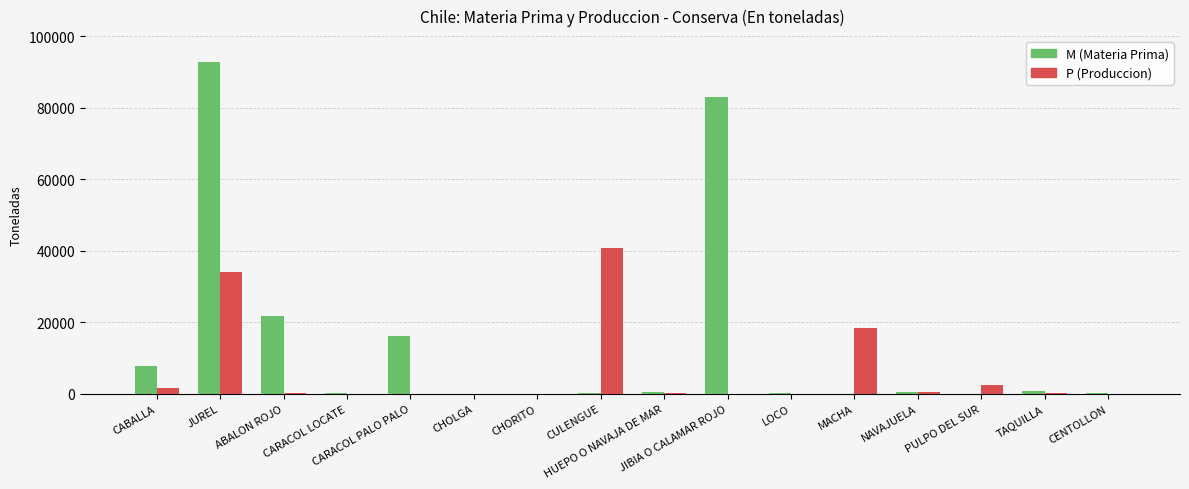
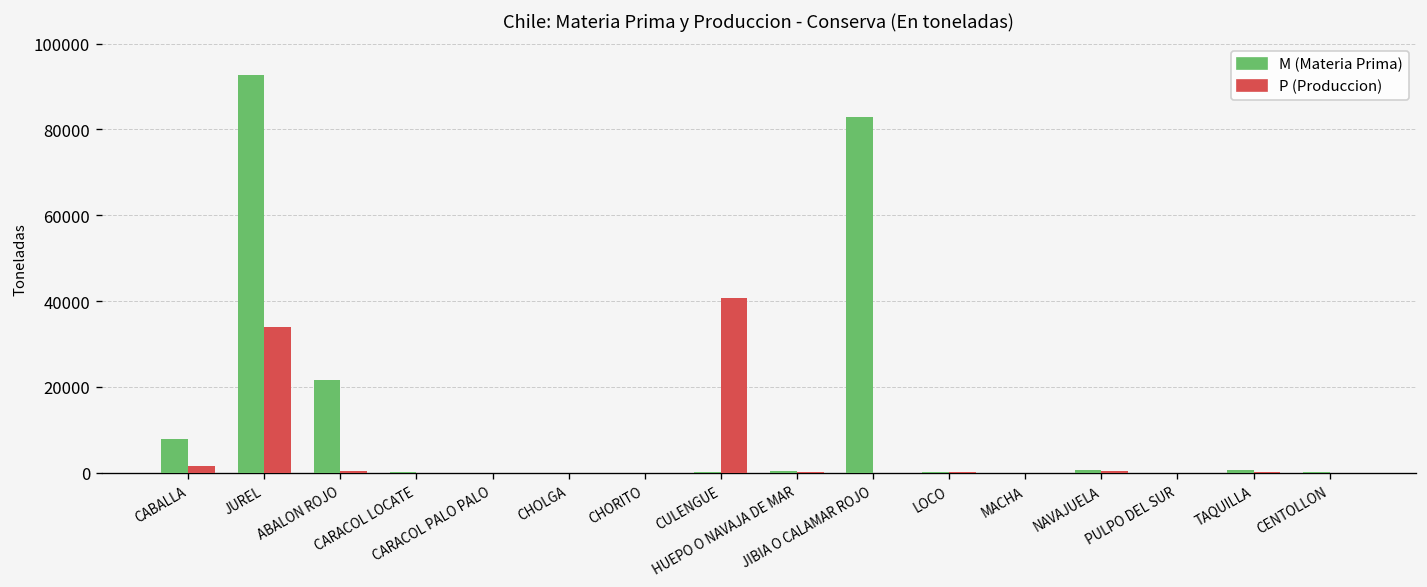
M (Materia Prima), CARACOL PALO PALO: 16000 -> 0
P (Produccion), MACHA: 18000 -> 0
P (Produccion), PULPO DEL SUR: 2000 -> 0
